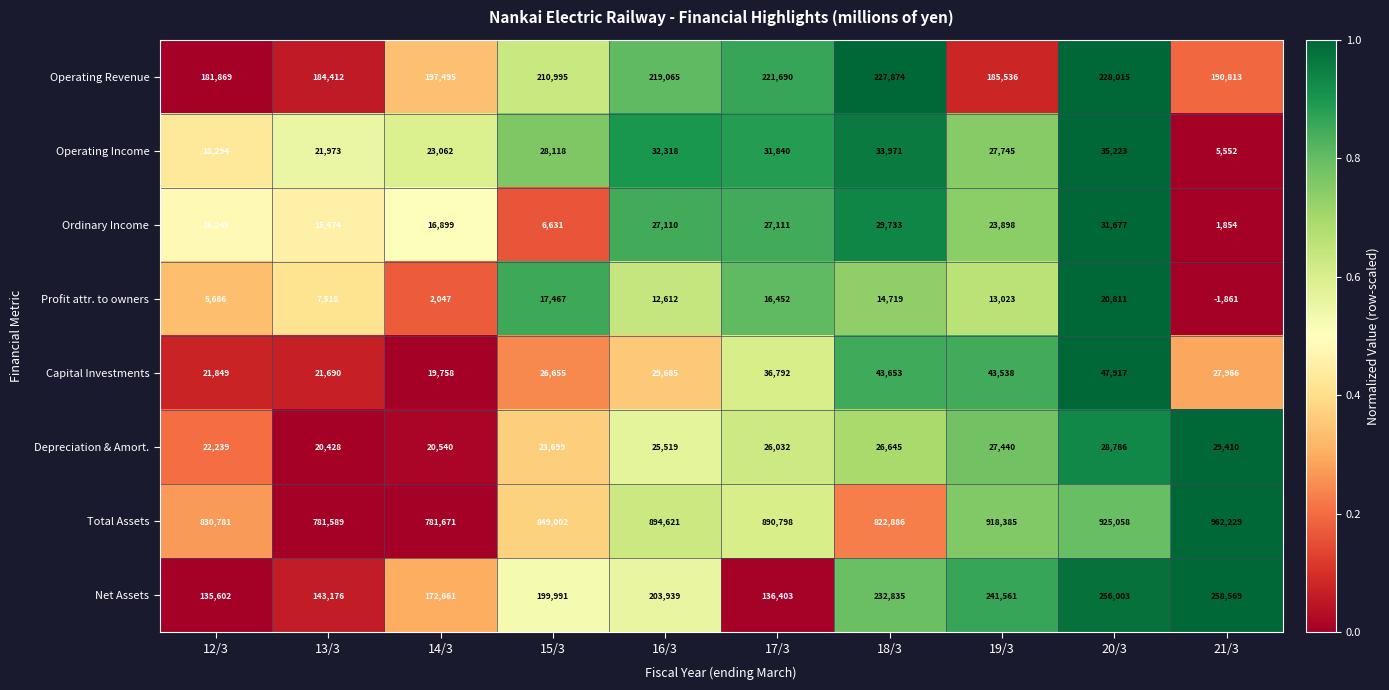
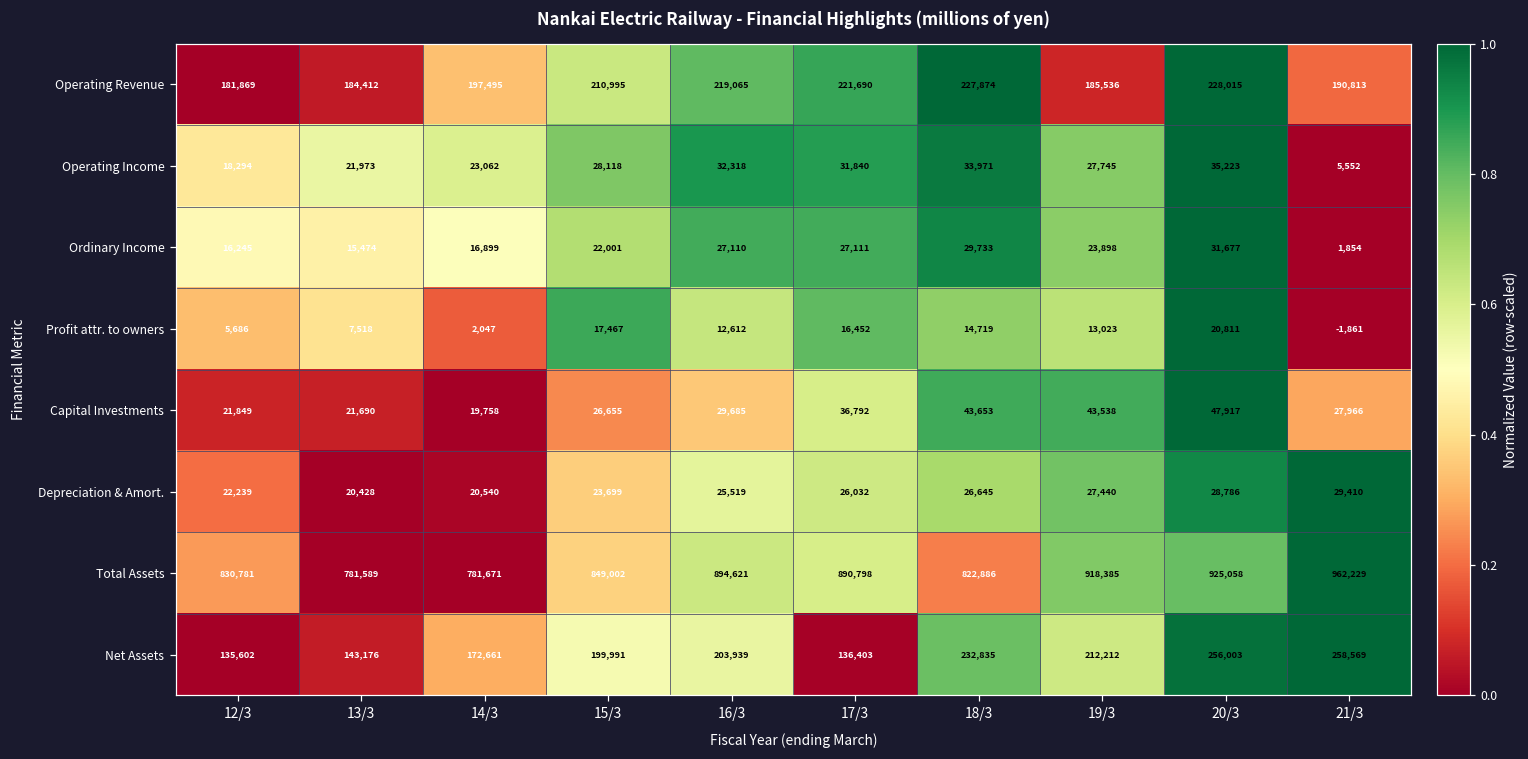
Ordinary Income, 15/3: 6,631 -> 22,001
Net Assets, 19/3: 241,561 -> 212,212
